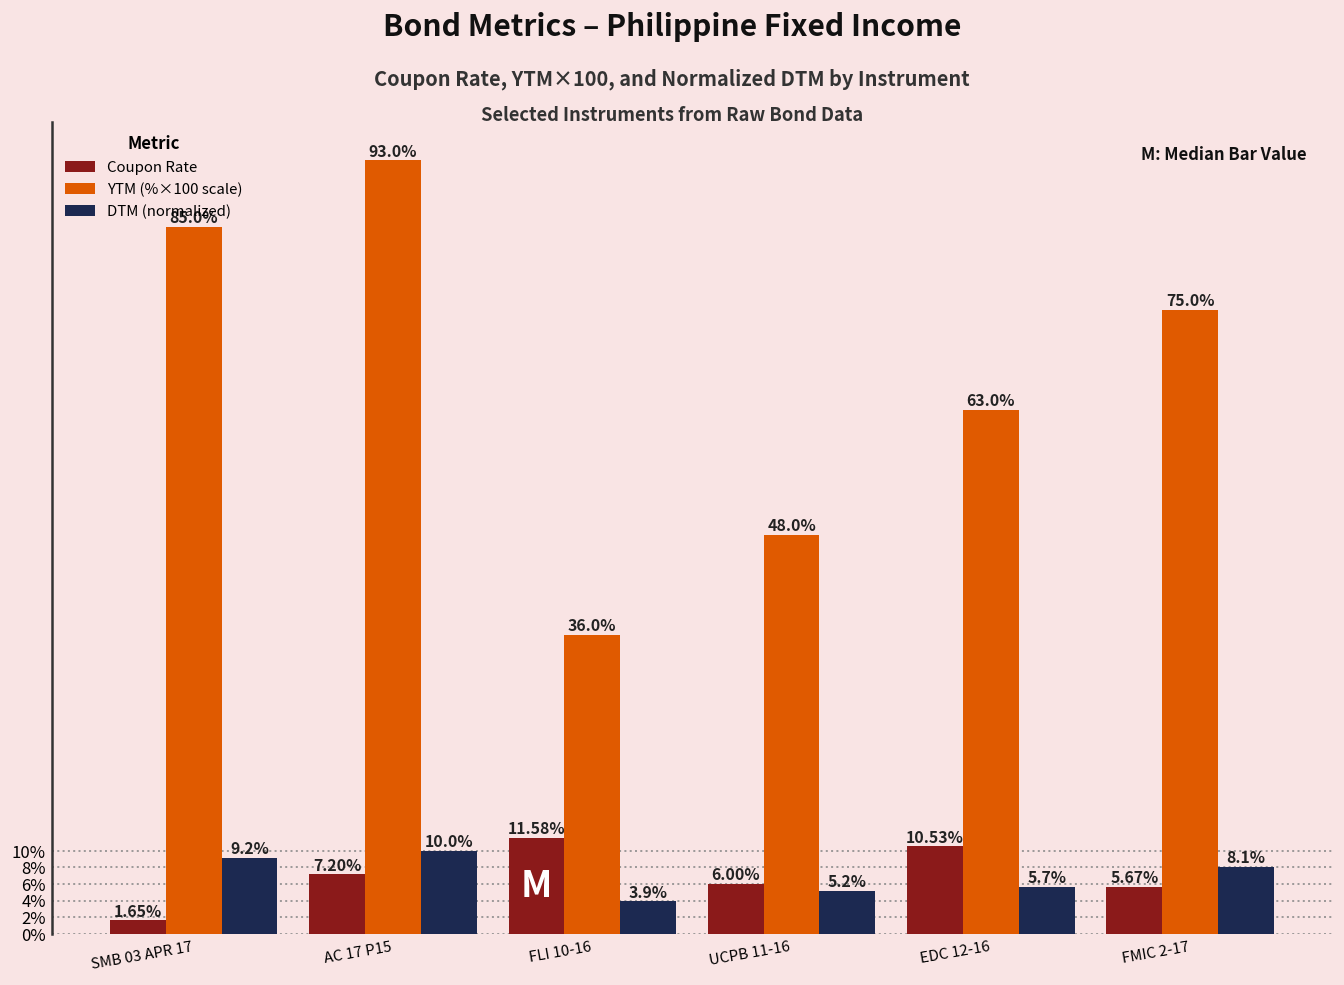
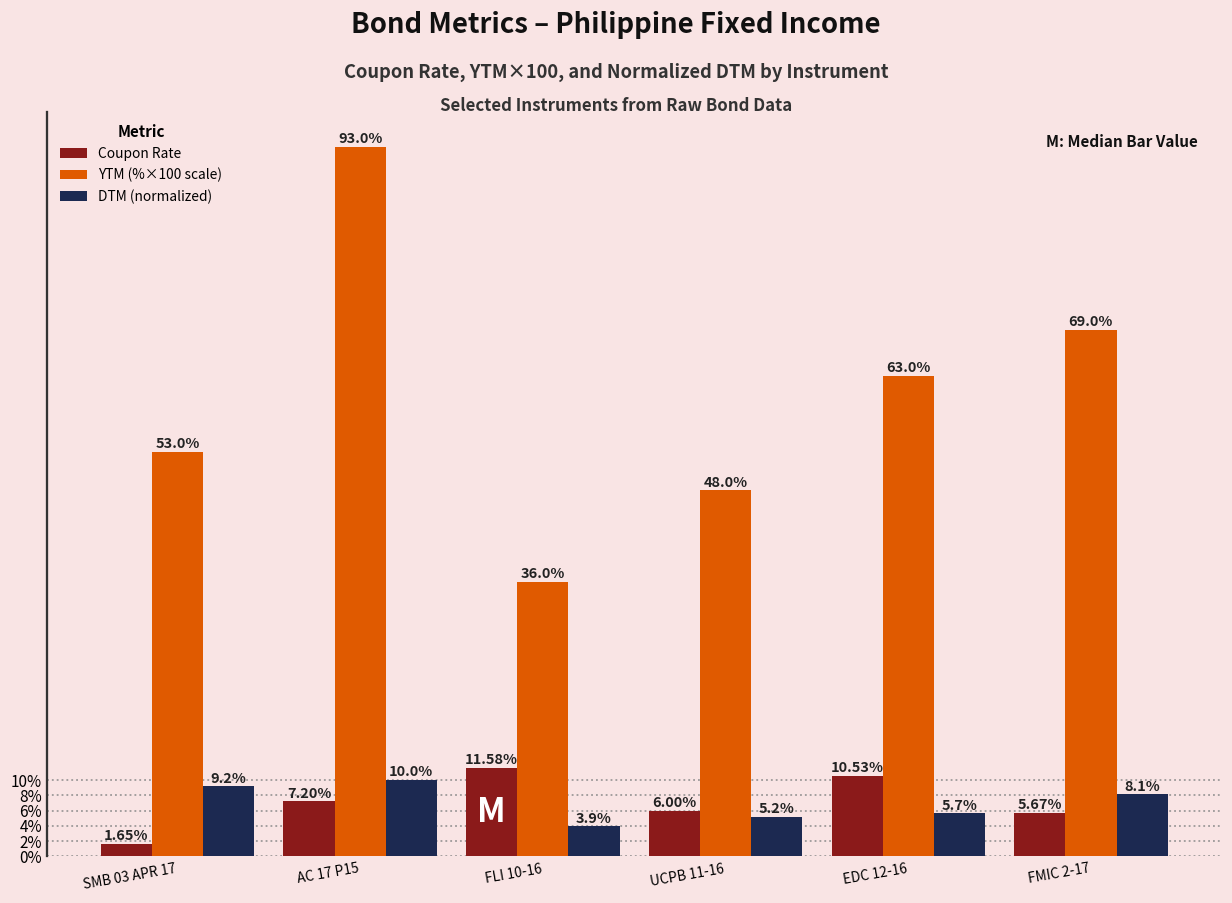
YTM (%×100 scale), SMB 03 APR 17: 85.0% -> 53.0%
YTM (%×100 scale), FMIC 2-17: 75.0% -> 69.0%
